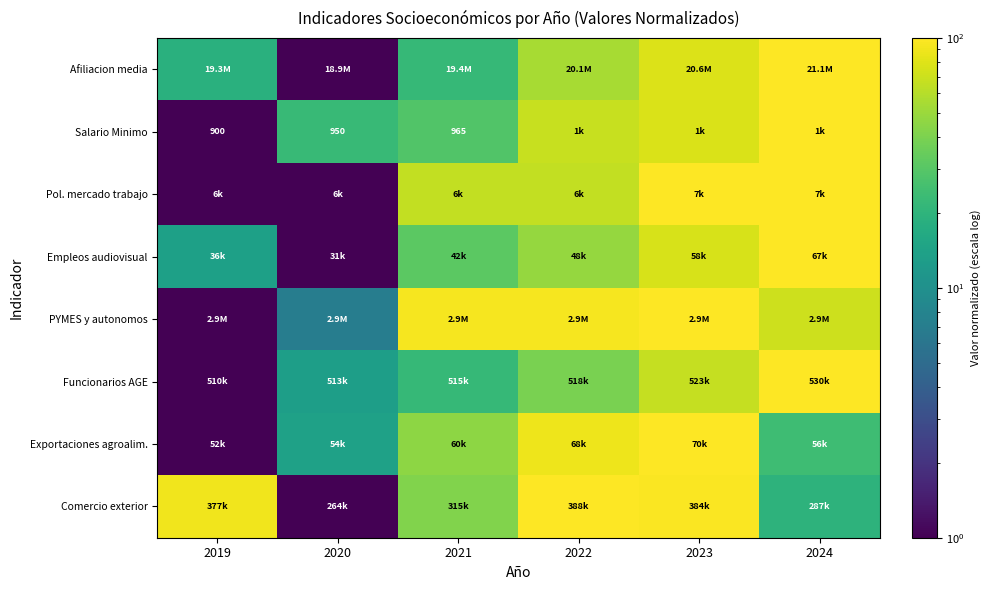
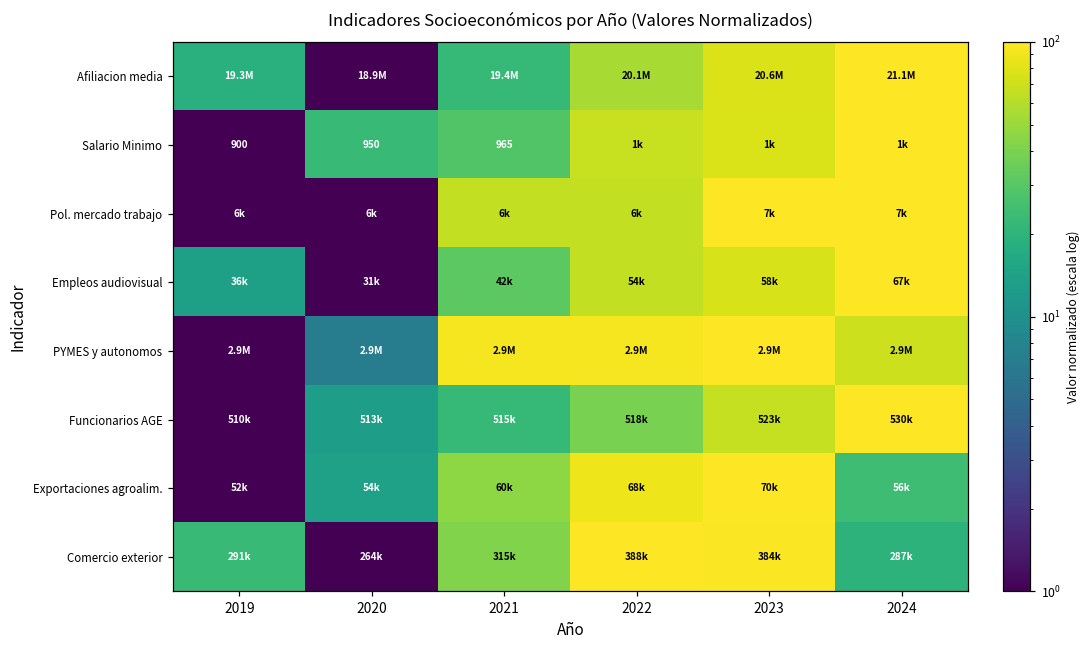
Empleos audiovisual, 2022: 48k -> 54k
Comercio exterior, 2019: 377k -> 291k
